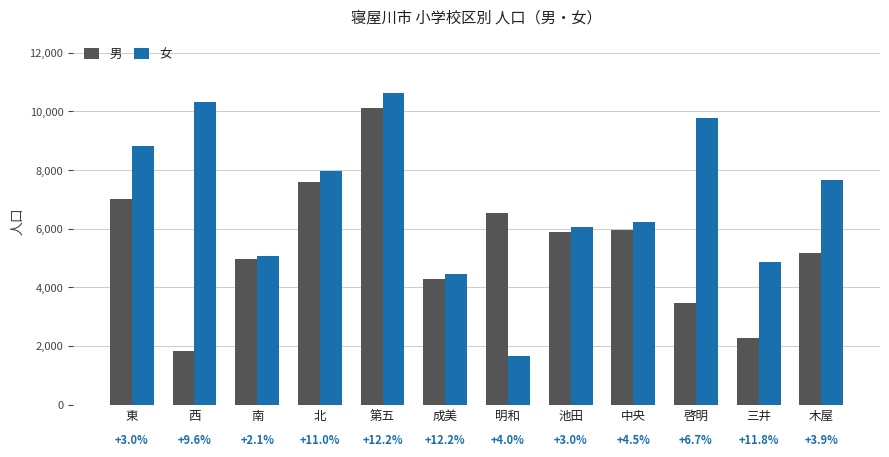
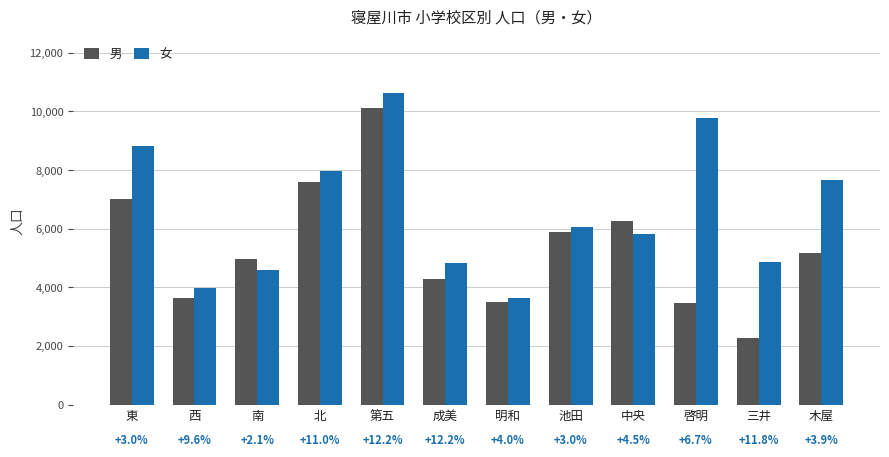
男, 西: 1,800 -> 3,600
女, 西: 10,300 -> 4,000
女, 南: 5,100 -> 4,600
女, 成美: 4,500 -> 4,800
男, 明和: 6,500 -> 3,500
女, 明和: 1,700 -> 3,600
男, 中央: 5,900 -> 6,300
女, 中央: 6,200 -> 5,800
